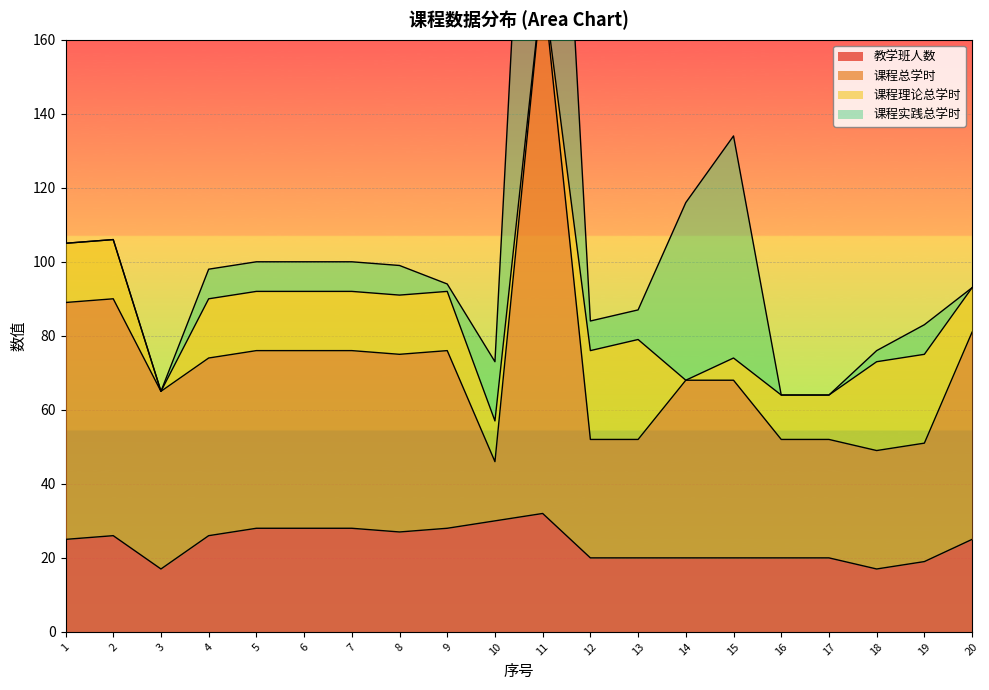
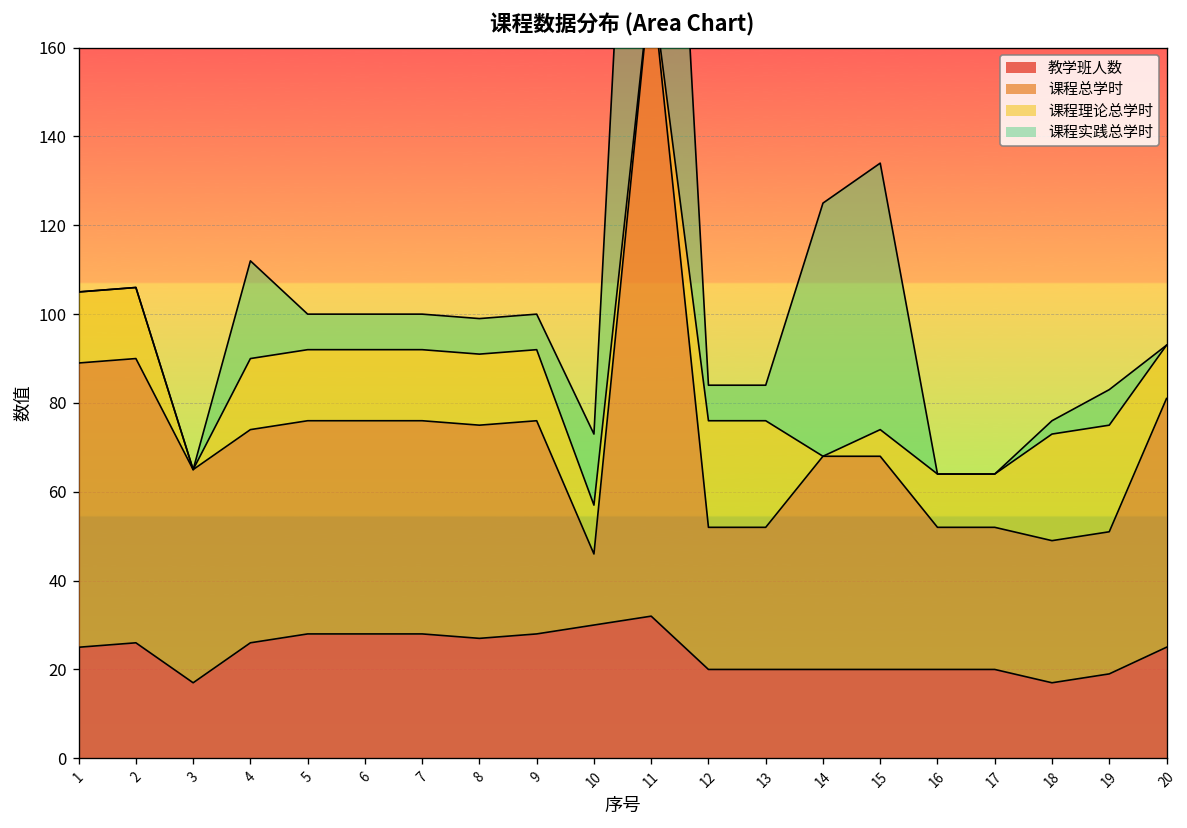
课程实践总学时, 4: 8 -> 22
课程实践总学时, 9: 2 -> 8
课程理论总学时, 13: 27 -> 24
课程实践总学时, 14: 48 -> 57
